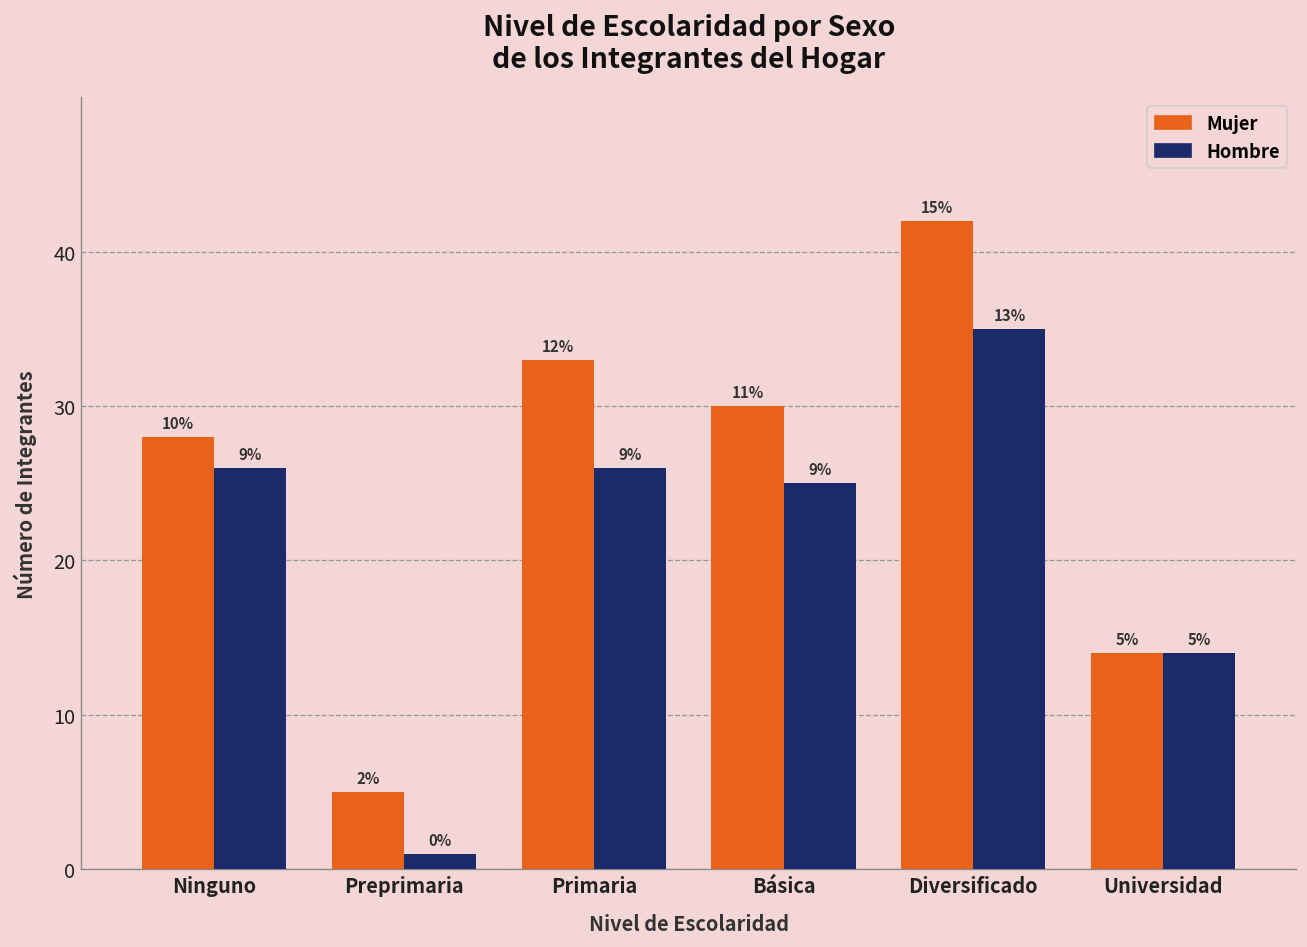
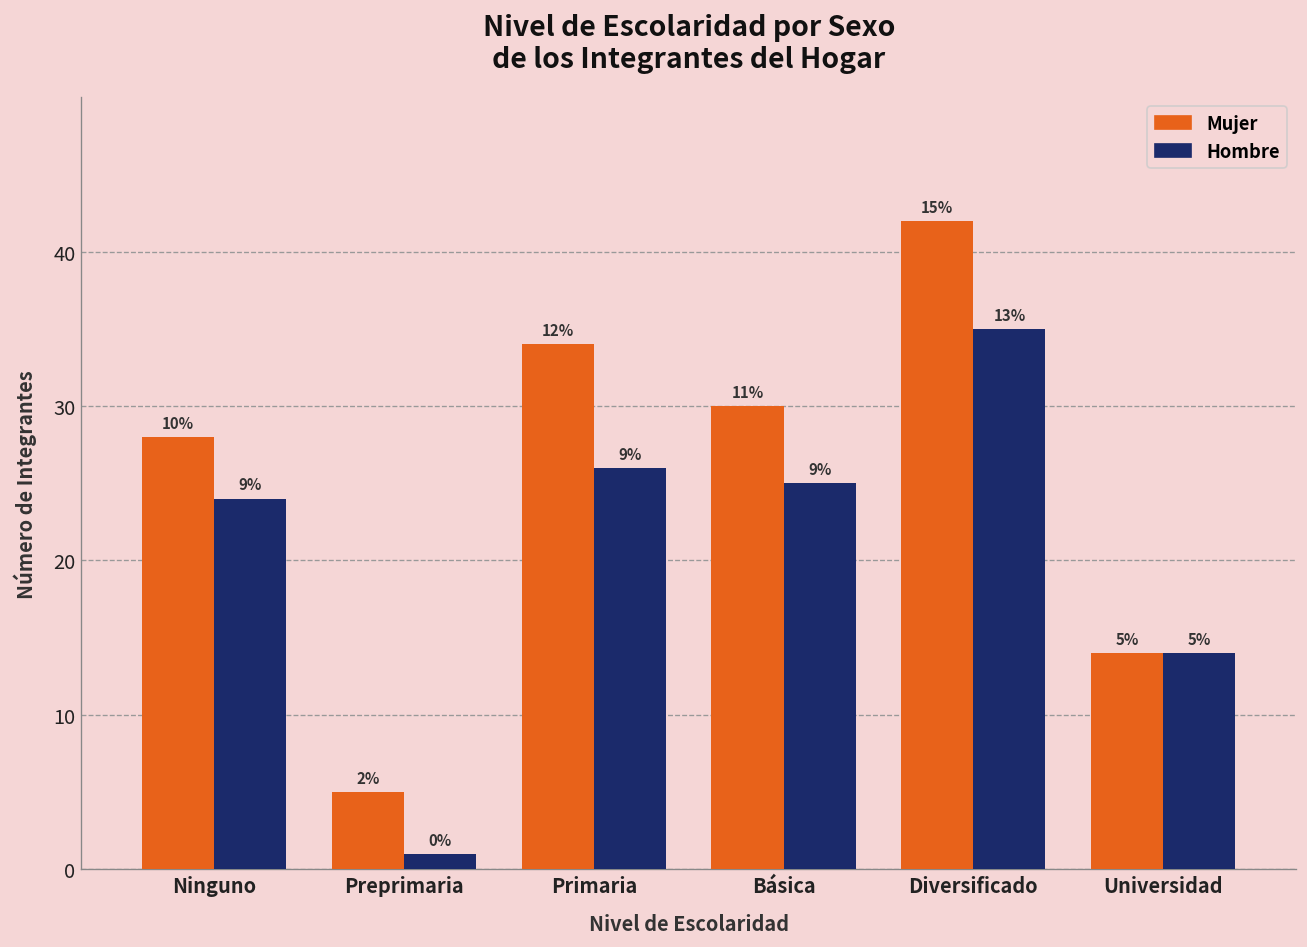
Hombre, Ninguno: 26 -> 24
Mujer, Primaria: 33 -> 34
